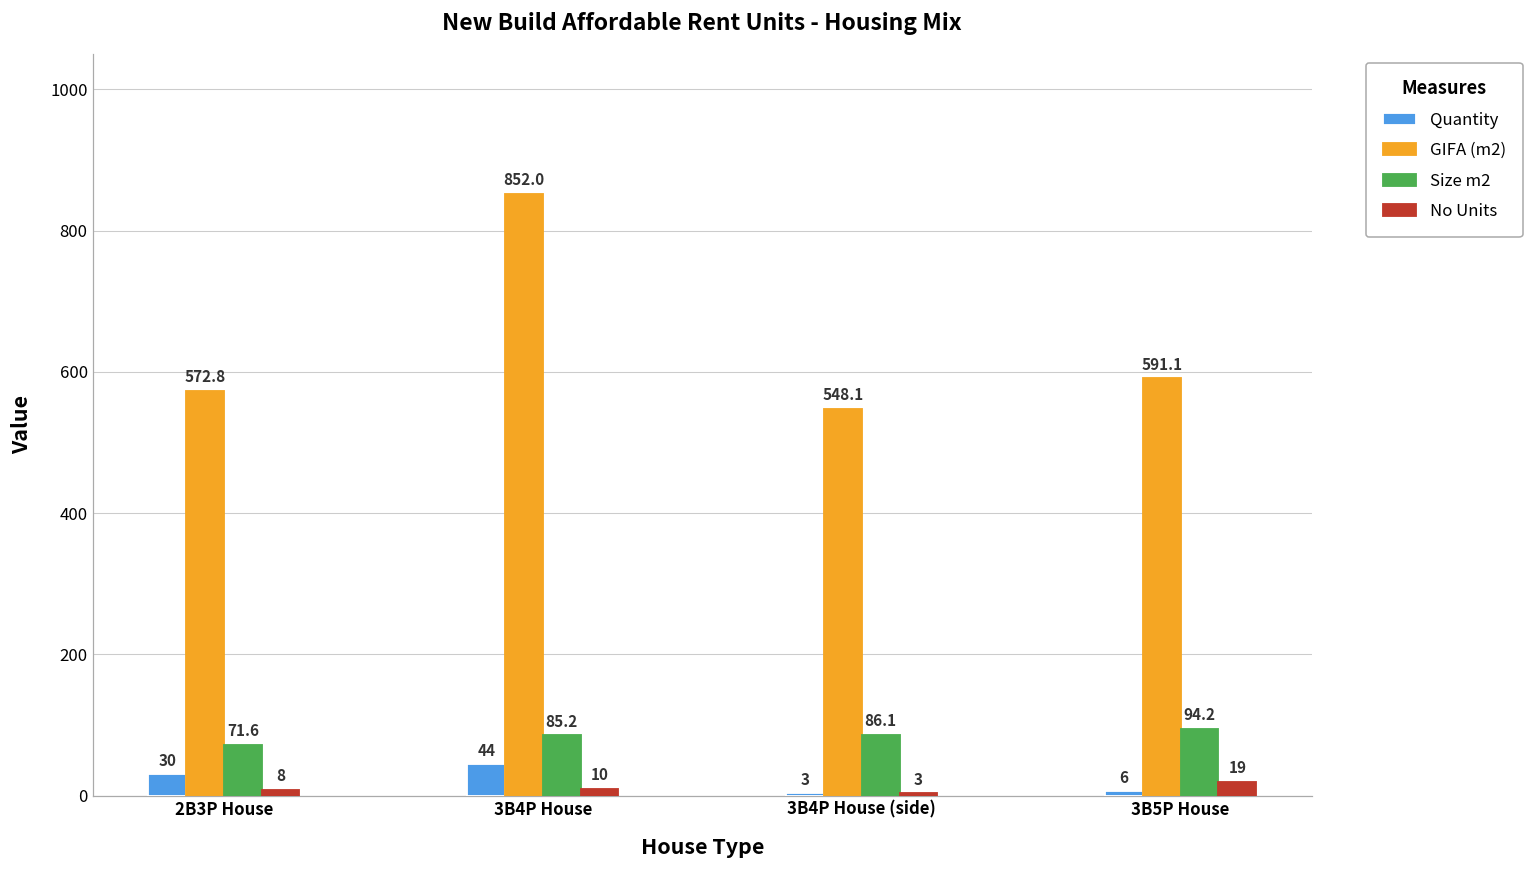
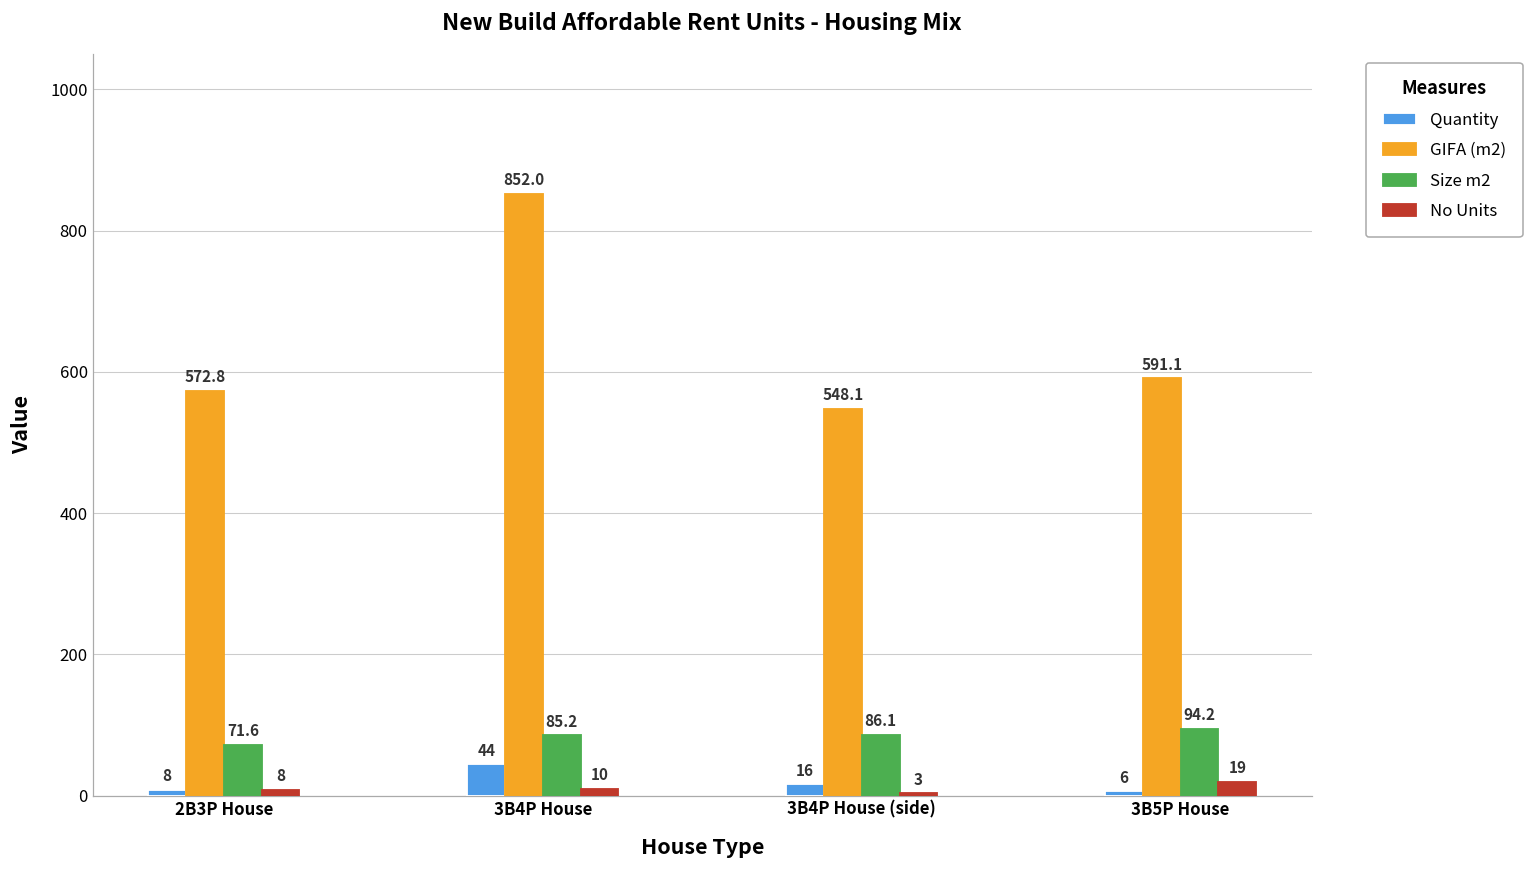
Quantity, 2B3P House: 30 -> 8
Quantity, 3B4P House (side): 3 -> 16
